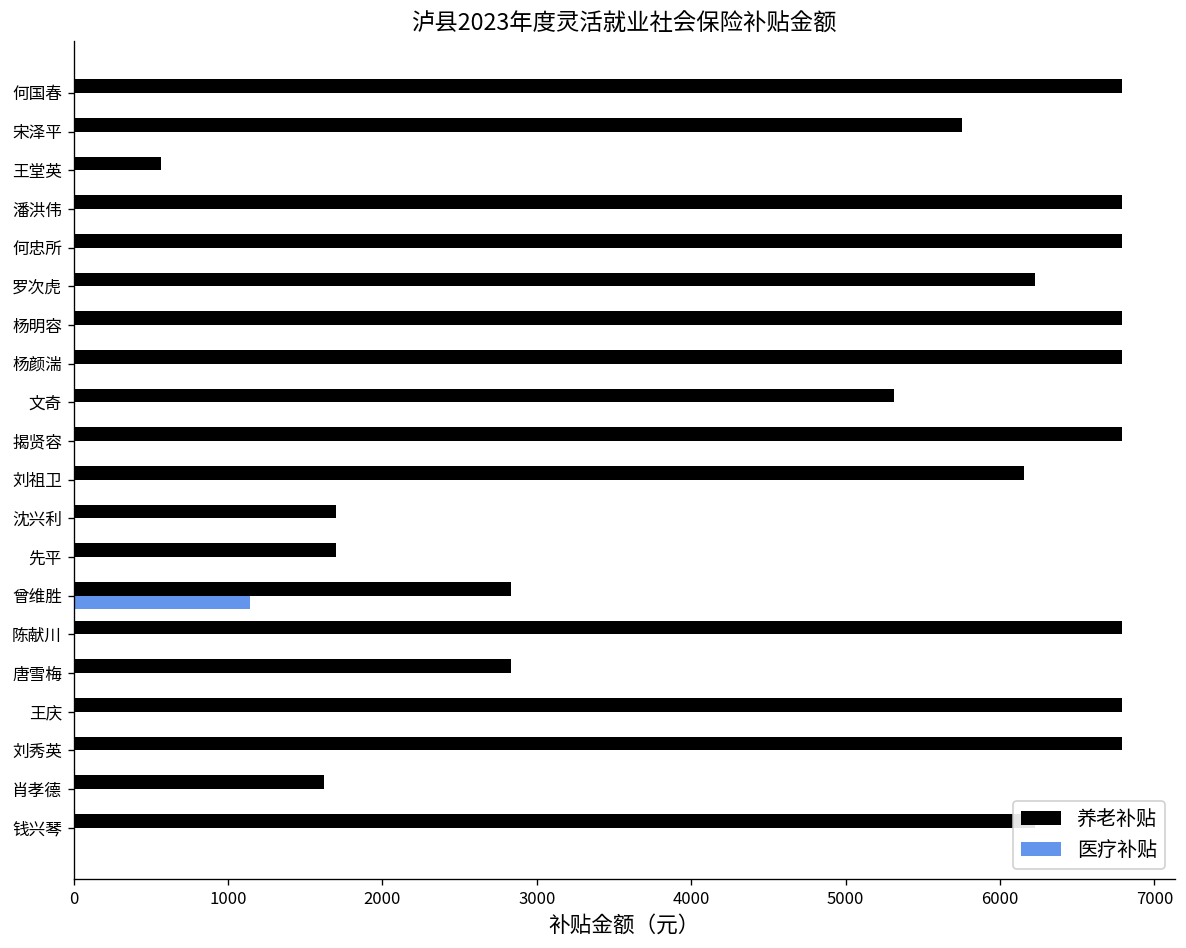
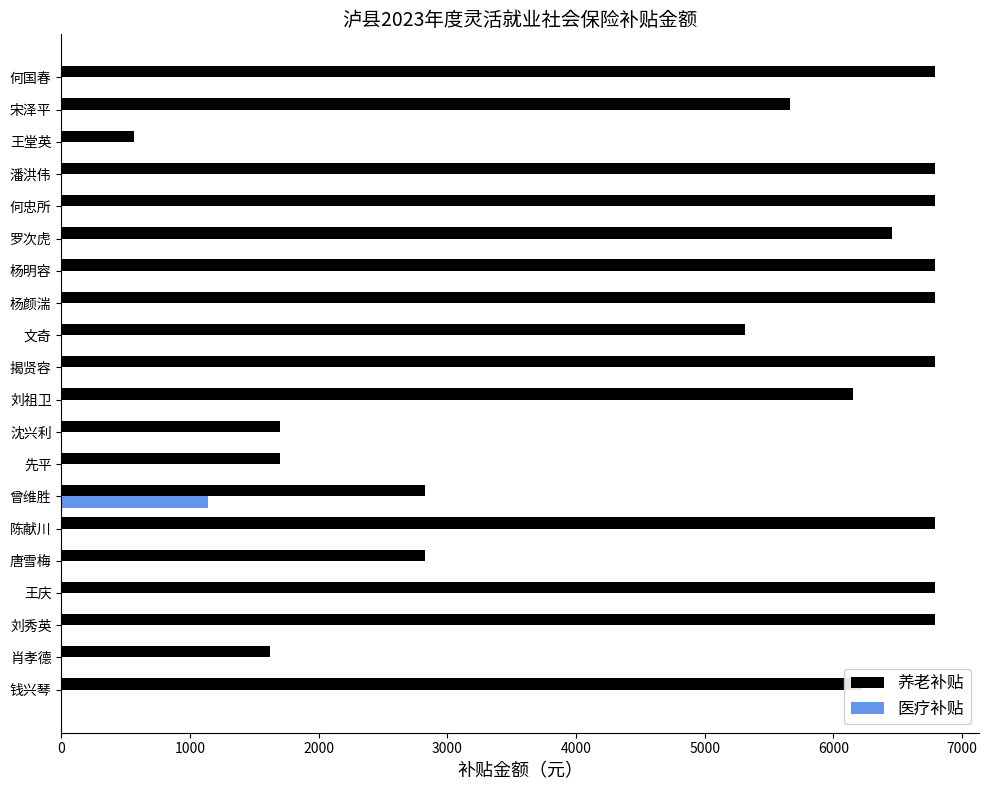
养老补贴, 宋泽平: 5750 -> 5660
养老补贴, 罗次虎: 6230 -> 6460
